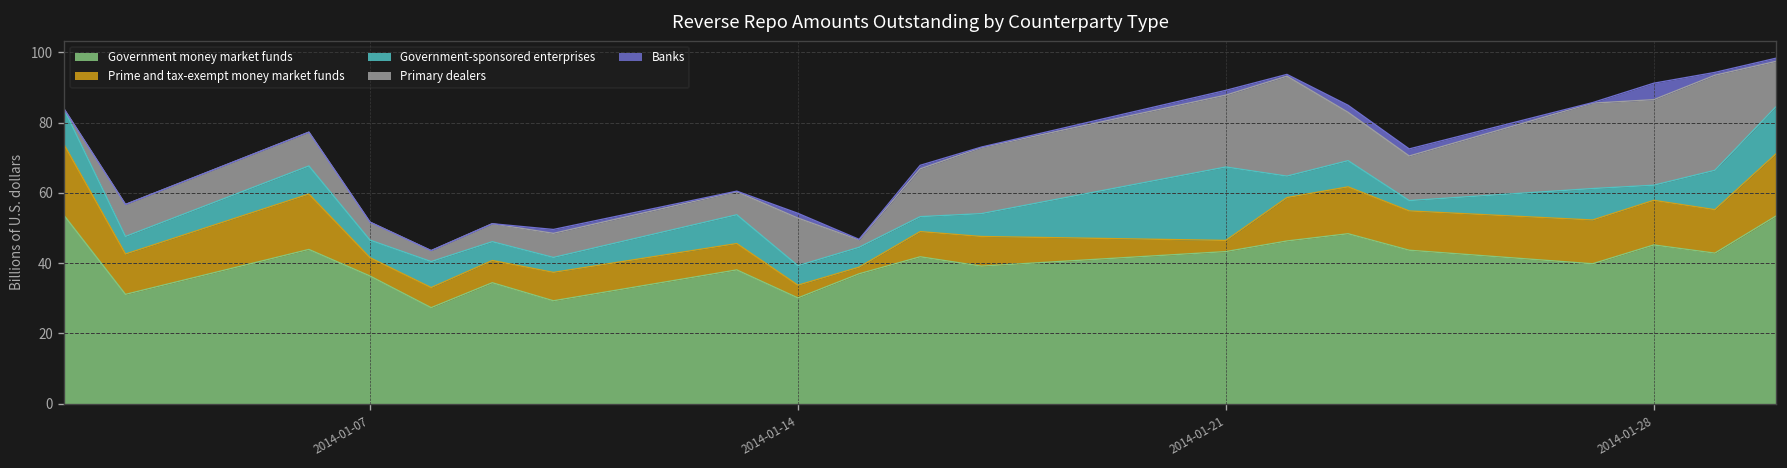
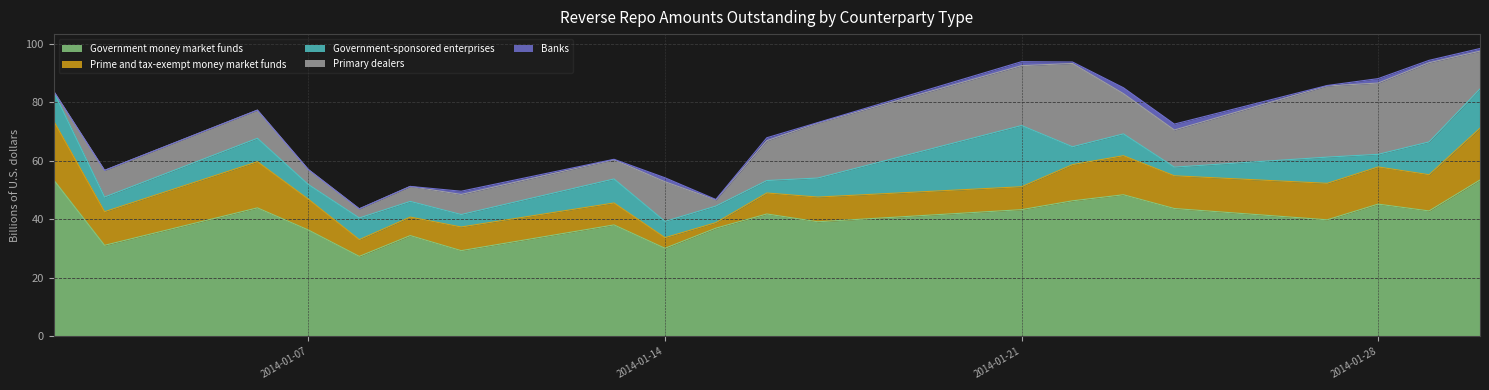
Prime and tax-exempt money market funds, 2014-01-07: 5 -> 11
Prime and tax-exempt money market funds, 2014-01-21: 3 -> 8
Banks, 2014-01-28: 5 -> 2
